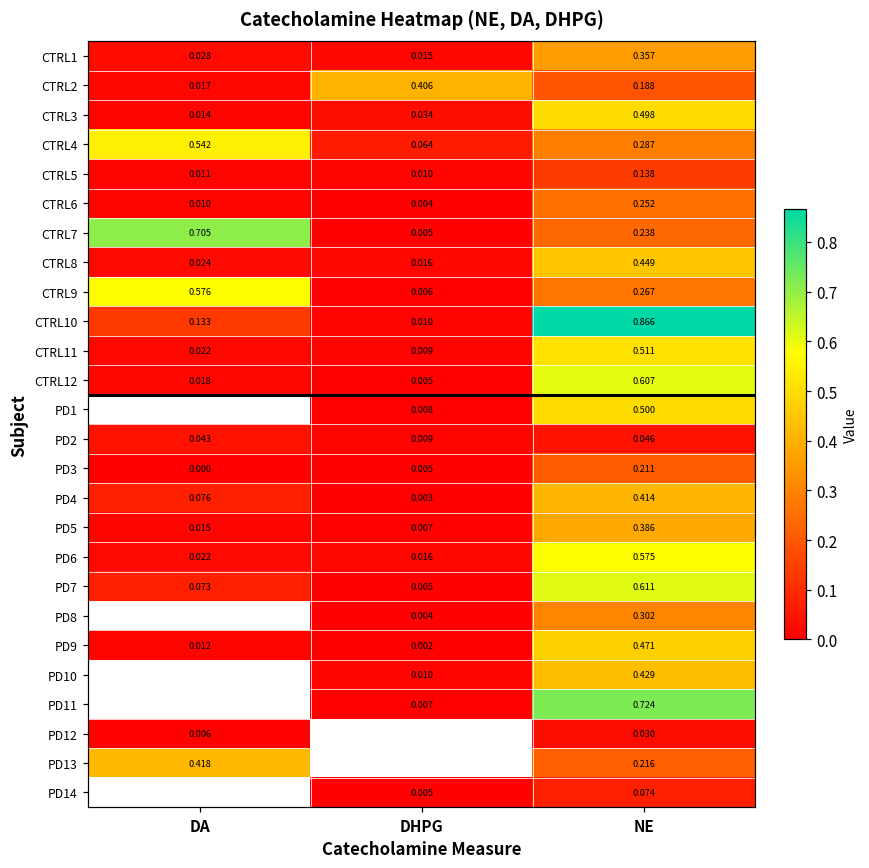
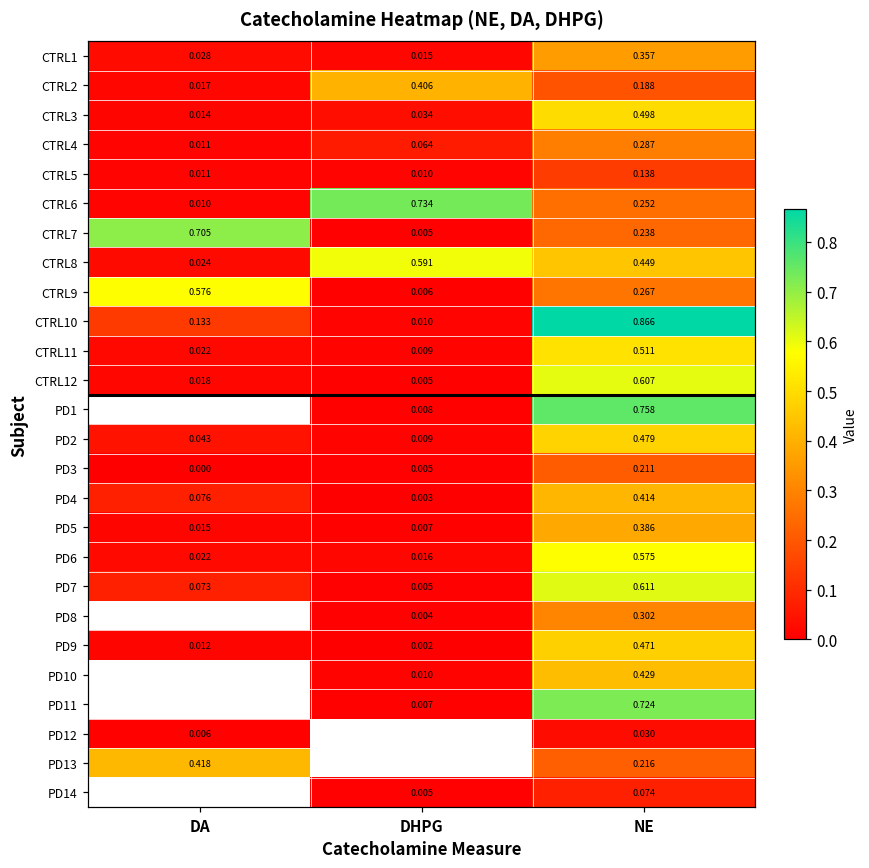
CTRL4, DA: 0.542 -> 0.011
CTRL6, DHPG: 0.004 -> 0.734
CTRL8, DHPG: 0.016 -> 0.591
PD1, NE: 0.500 -> 0.758
PD2, NE: 0.046 -> 0.479
